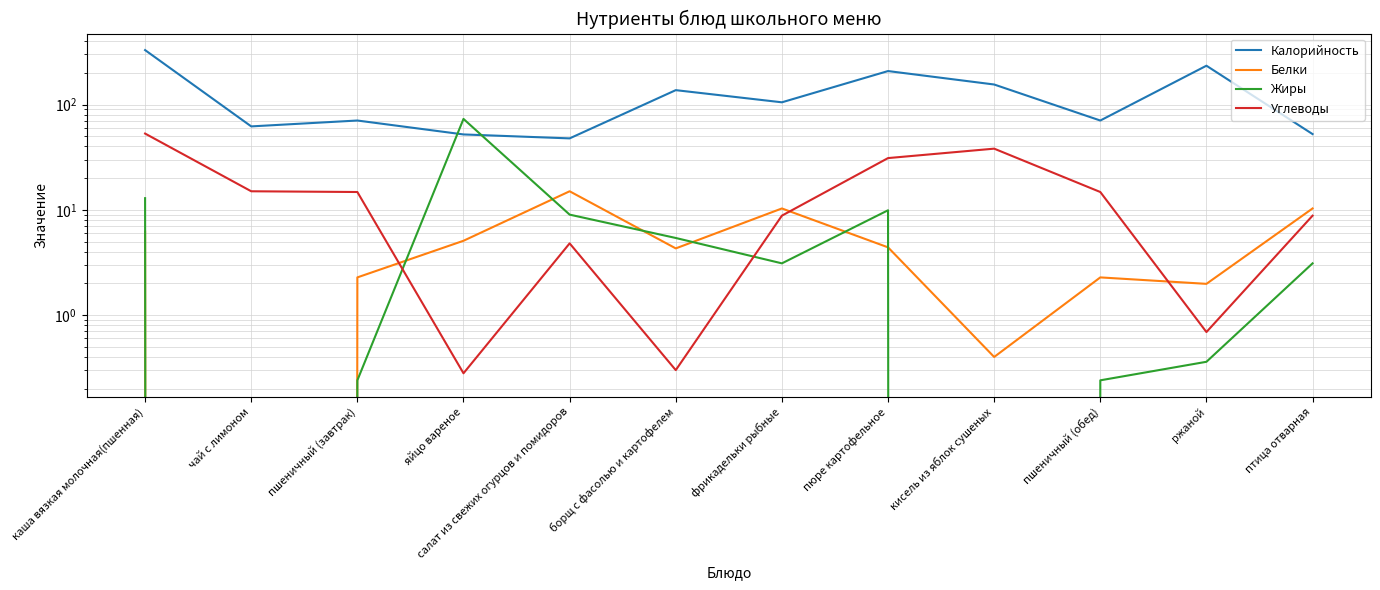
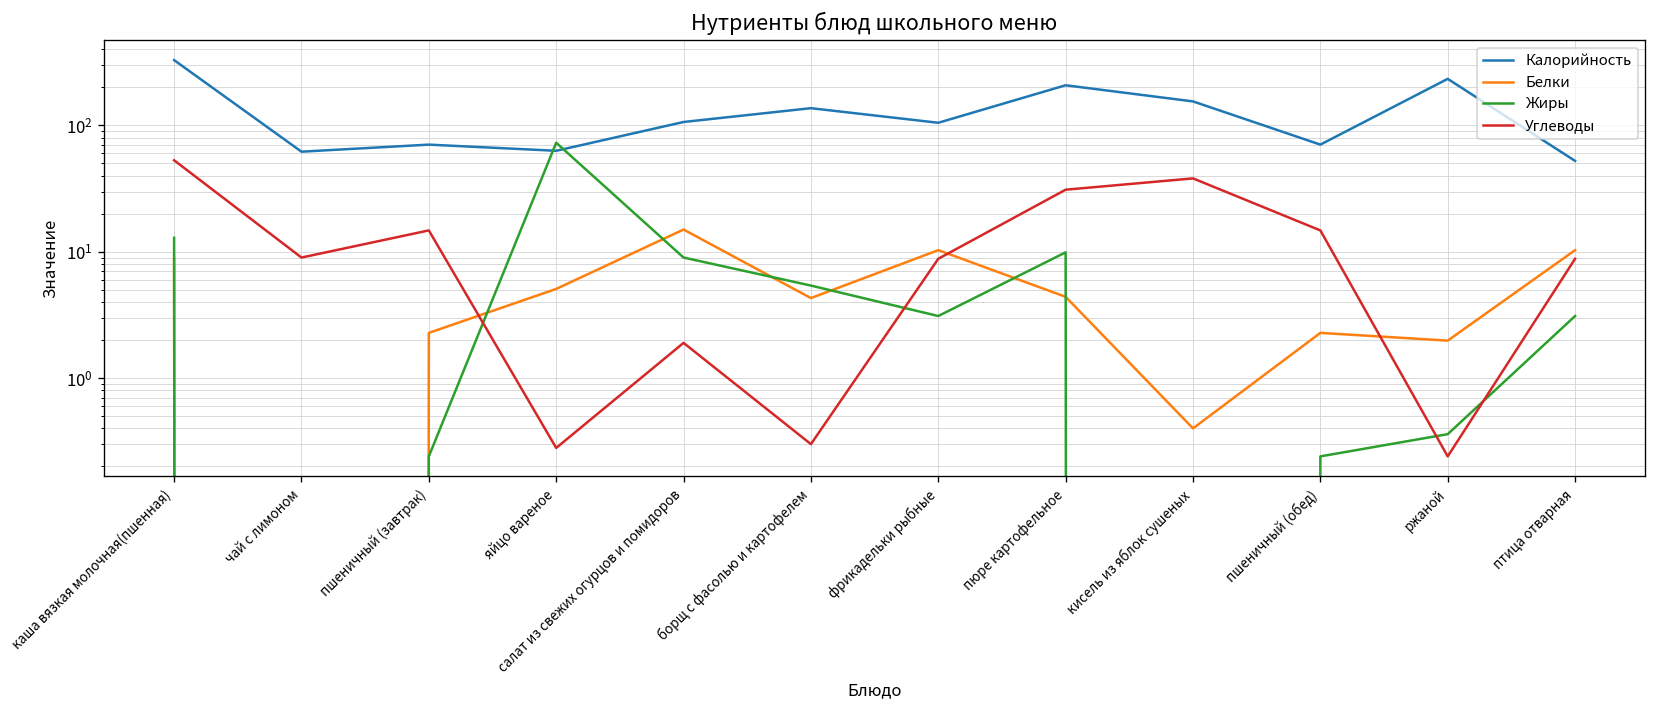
Белки, каша вязкая молочная(пшенная): 6 -> 9
Углеводы, чай с лимоном: 15 -> 9
Калорийность, яйцо вареное: 50 -> 60
Калорийность, салат из свежих огурцов и помидоров: 50 -> 110
Углеводы, салат из свежих огурцов и помидоров: 5 -> 1.9
Углеводы, ржаной: 0.7 -> 0.24
